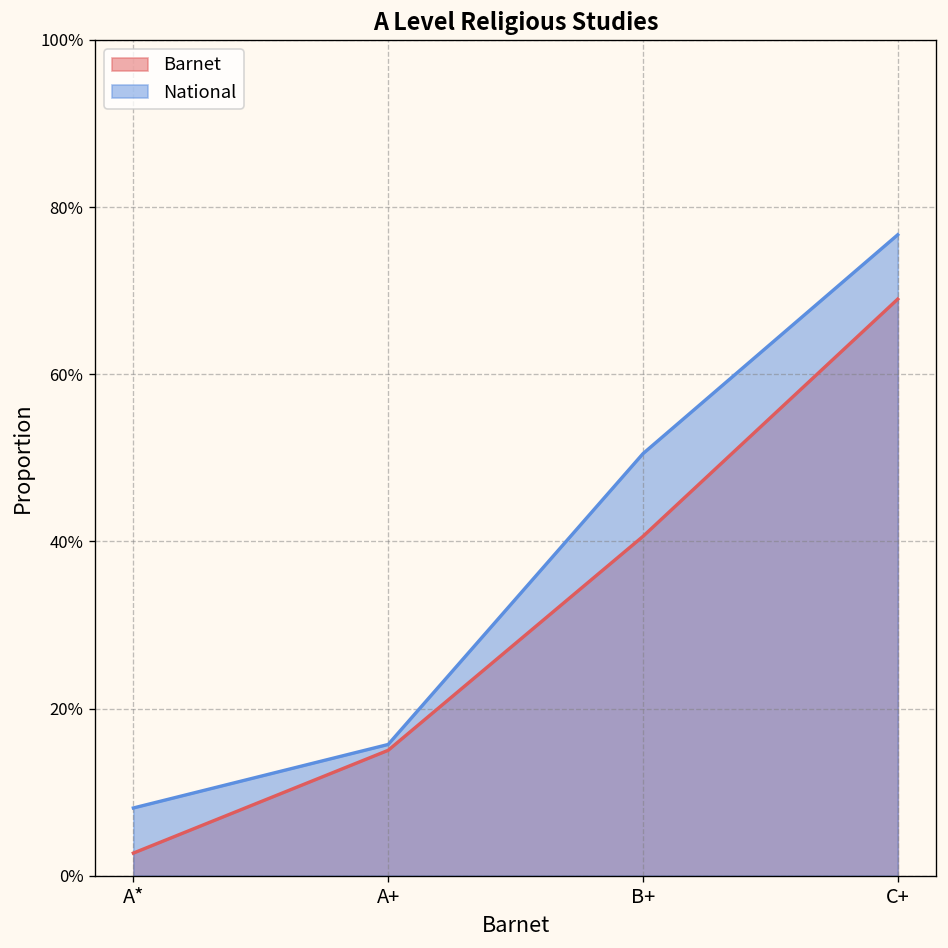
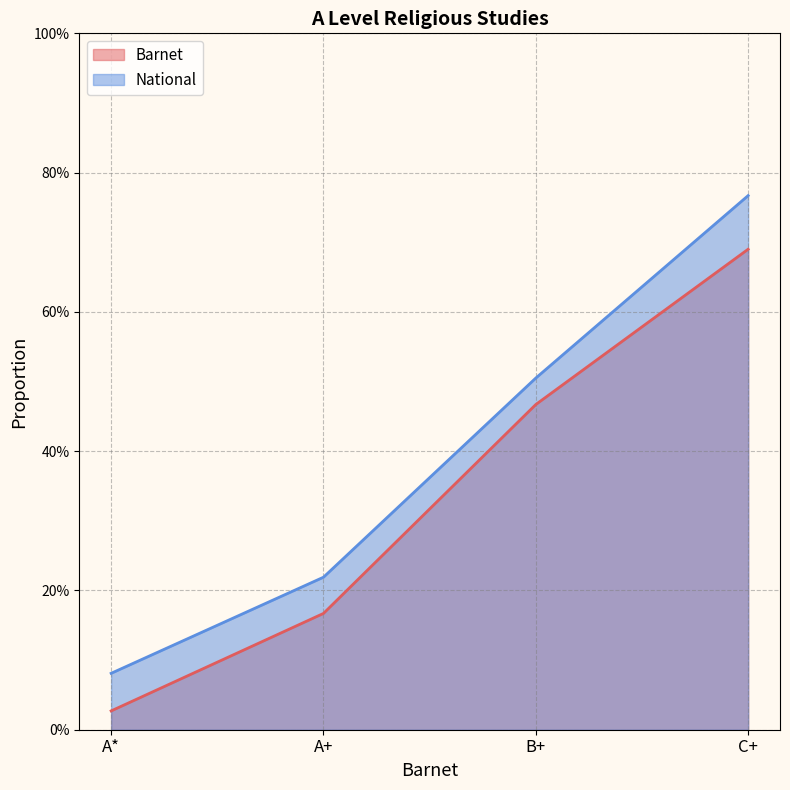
Barnet, A+: 15% -> 17%
National, A+: 16% -> 22%
Barnet, B+: 41% -> 47%
